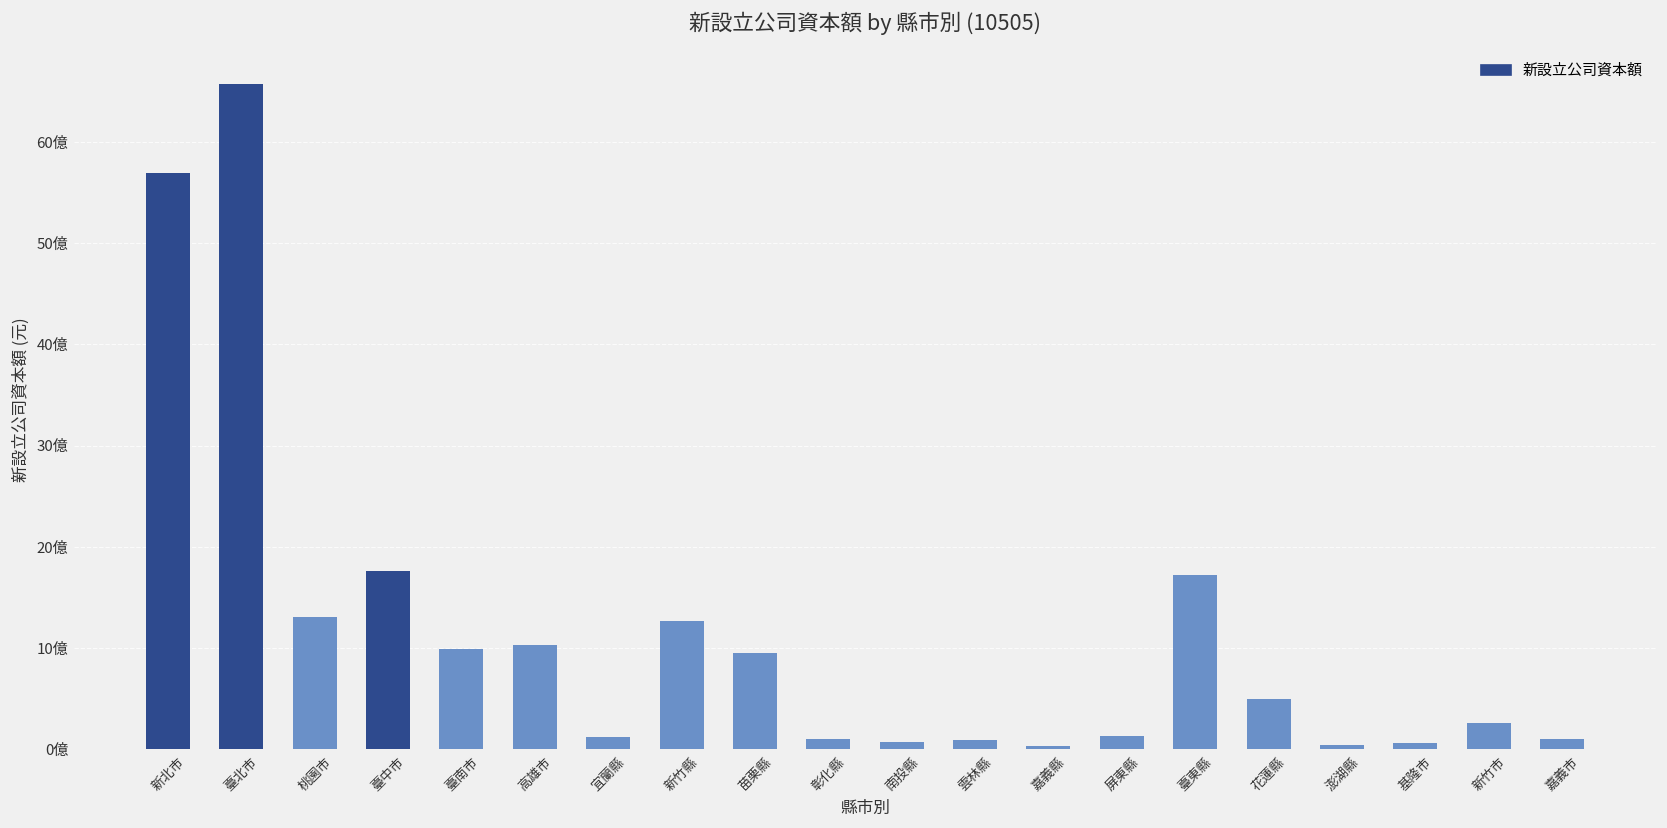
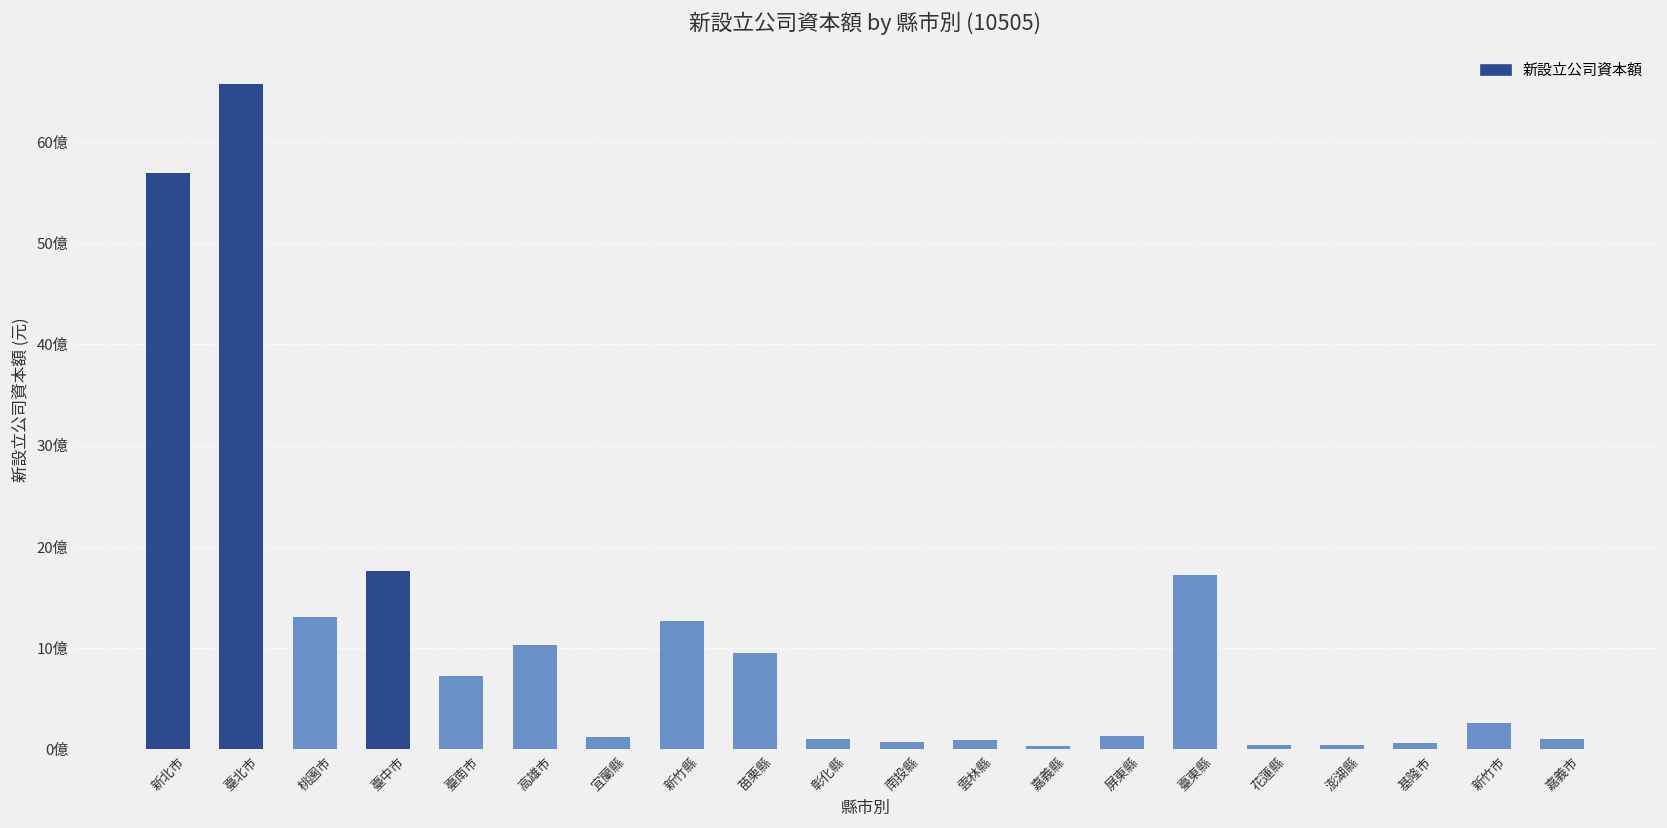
臺南市: 10億 -> 7億
花蓮縣: 5億 -> 0億
